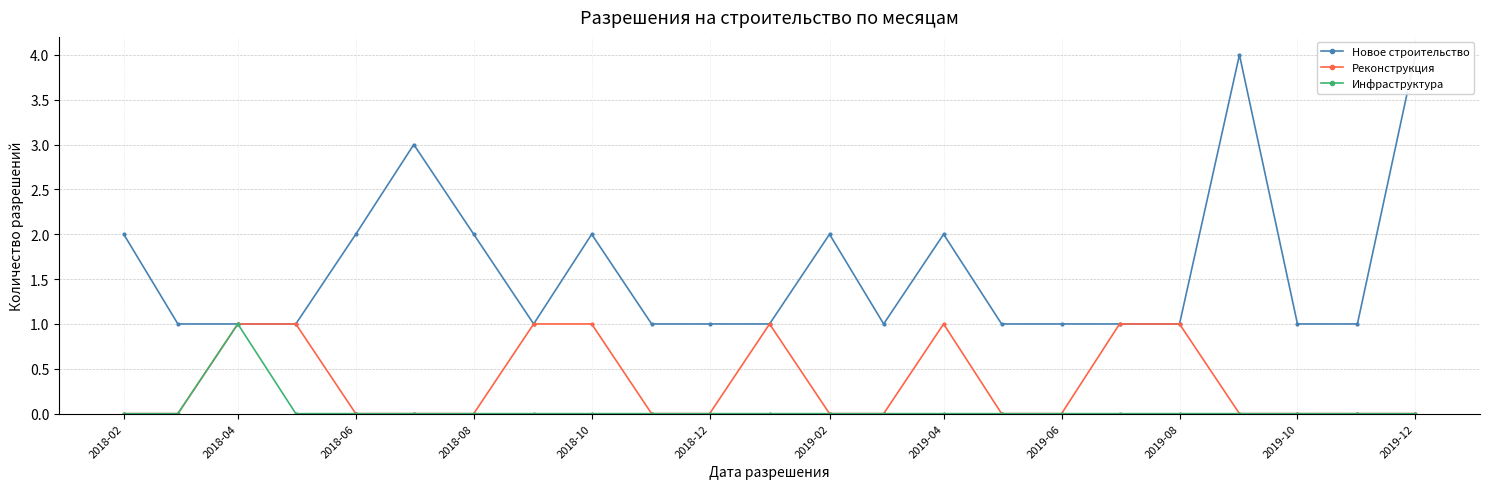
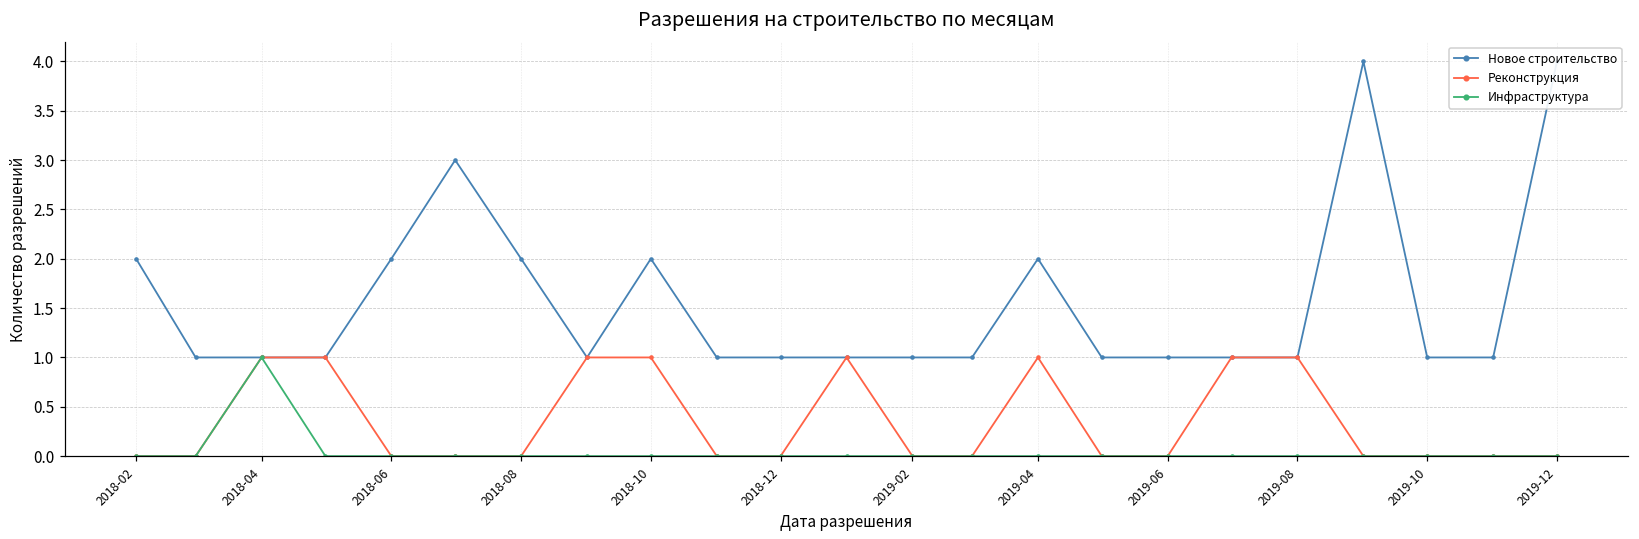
Новое строительство, 2019-02: 2 -> 1
